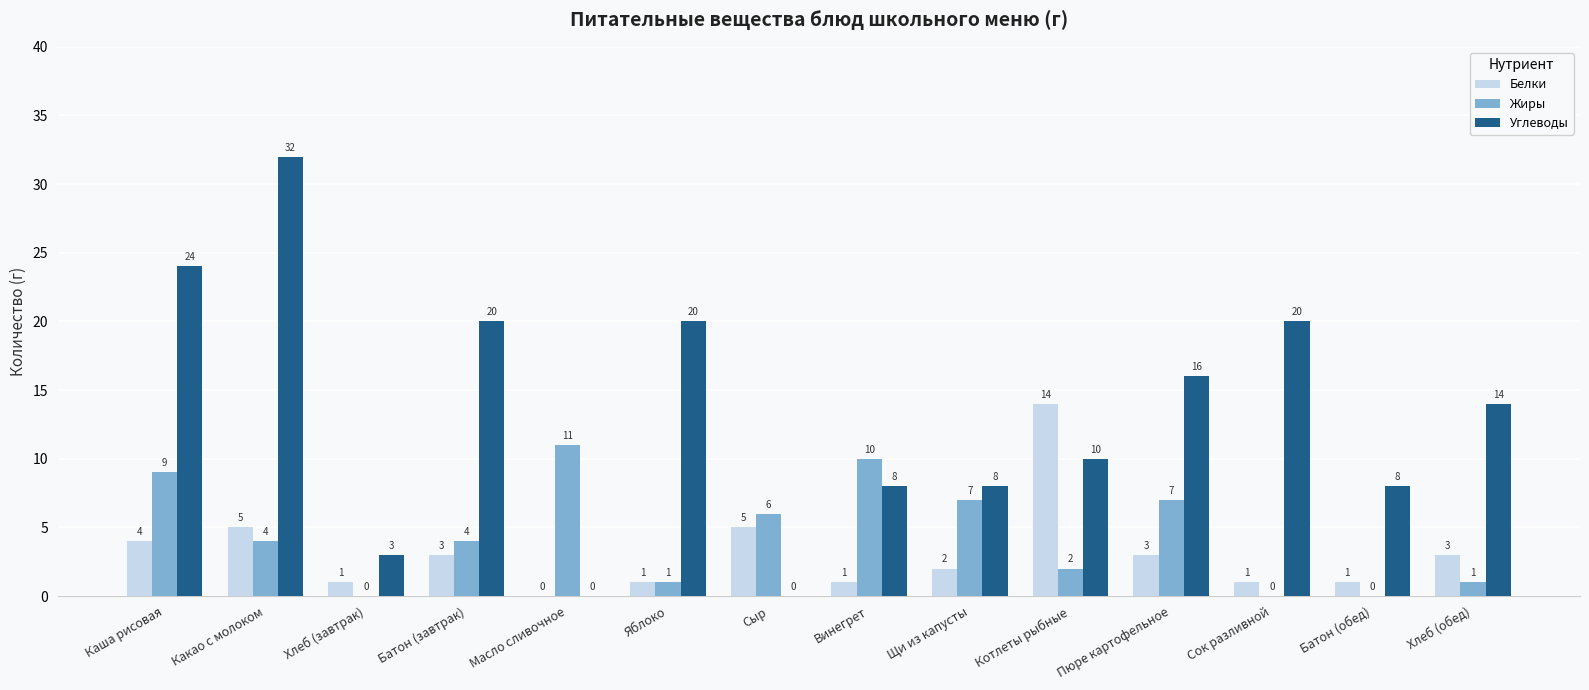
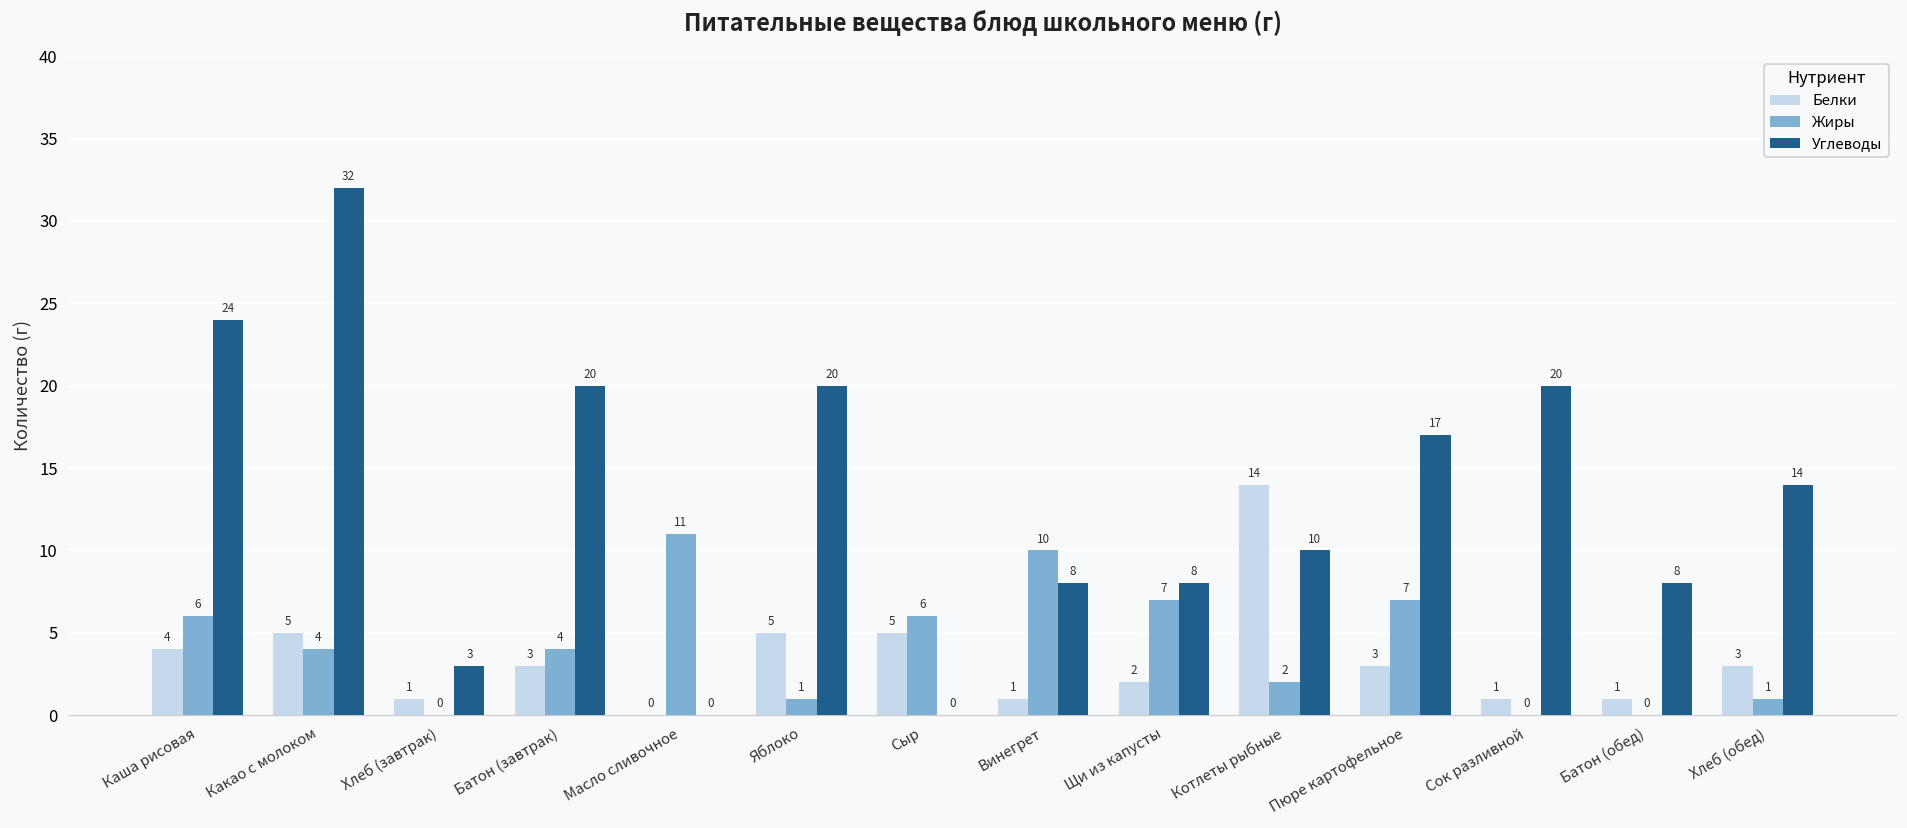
Жиры, Каша рисовая: 9 -> 6
Белки, Яблоко: 1 -> 5
Углеводы, Пюре картофельное: 16 -> 17
